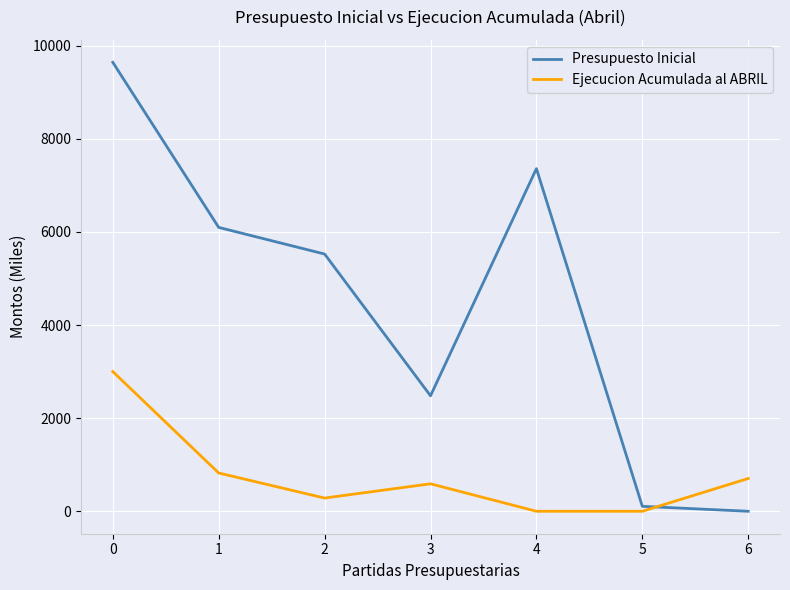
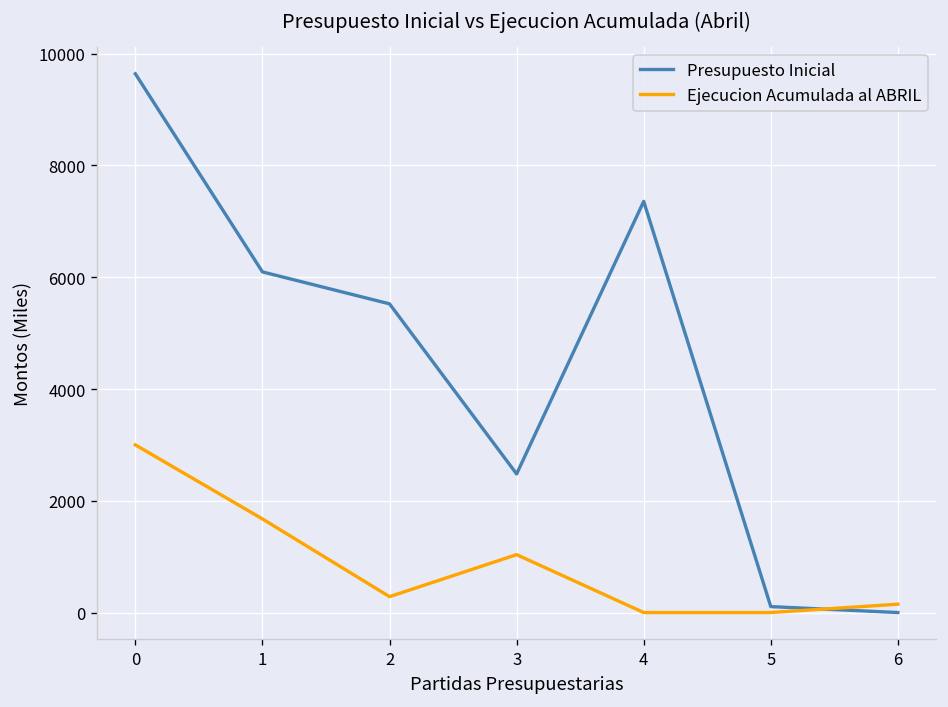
Ejecucion Acumulada al ABRIL, 1: 800 -> 1700
Ejecucion Acumulada al ABRIL, 3: 600 -> 1000
Ejecucion Acumulada al ABRIL, 6: 700 -> 100
